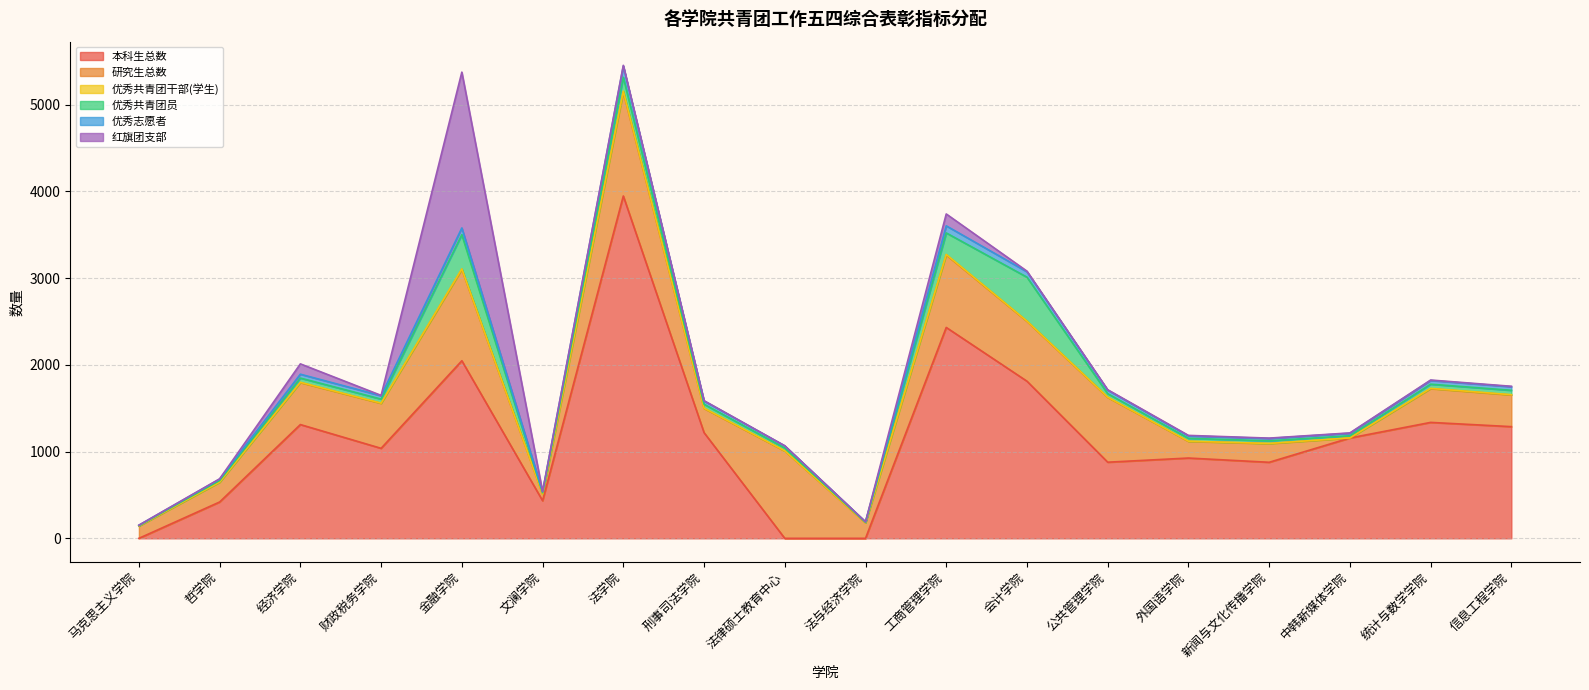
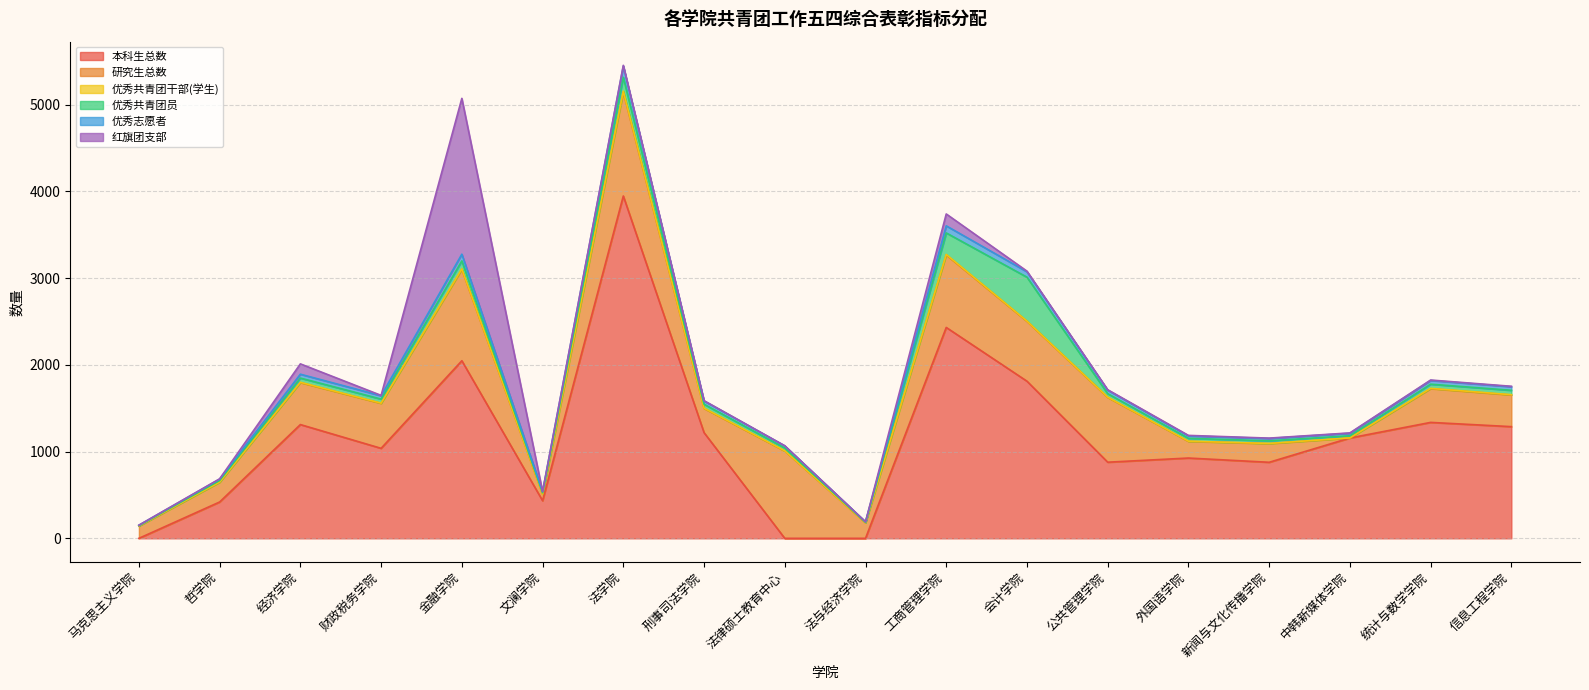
优秀共青团员, 金融学院: 400 -> 100
